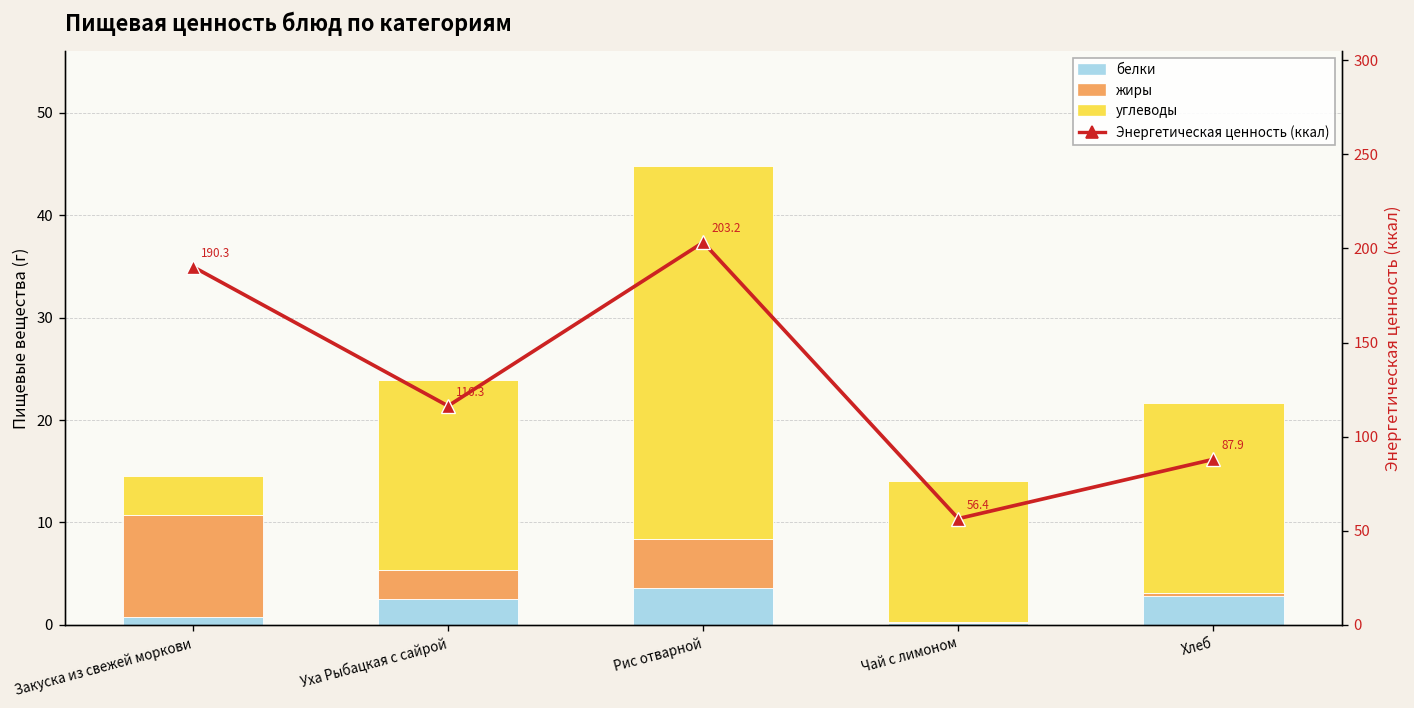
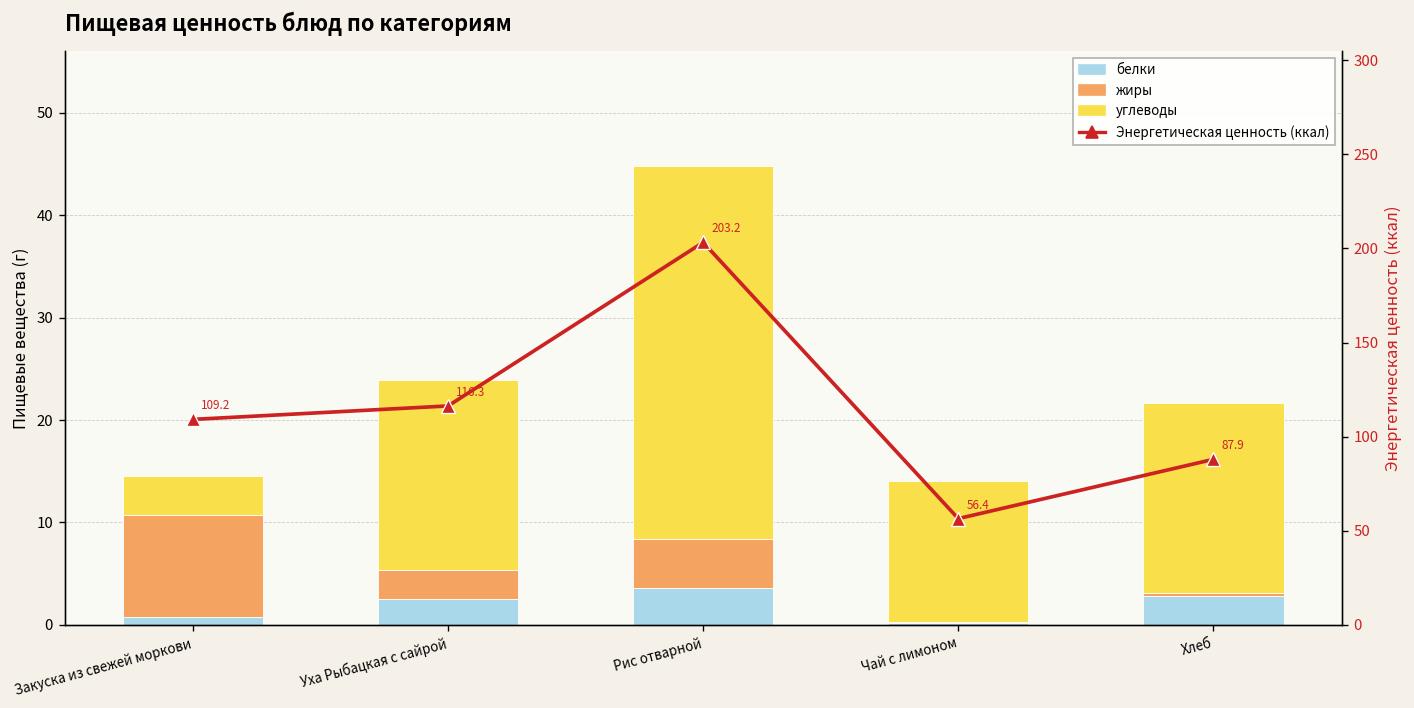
Энергетическая ценность (ккал), Закуска из свежей моркови: 190.3 -> 109.2
